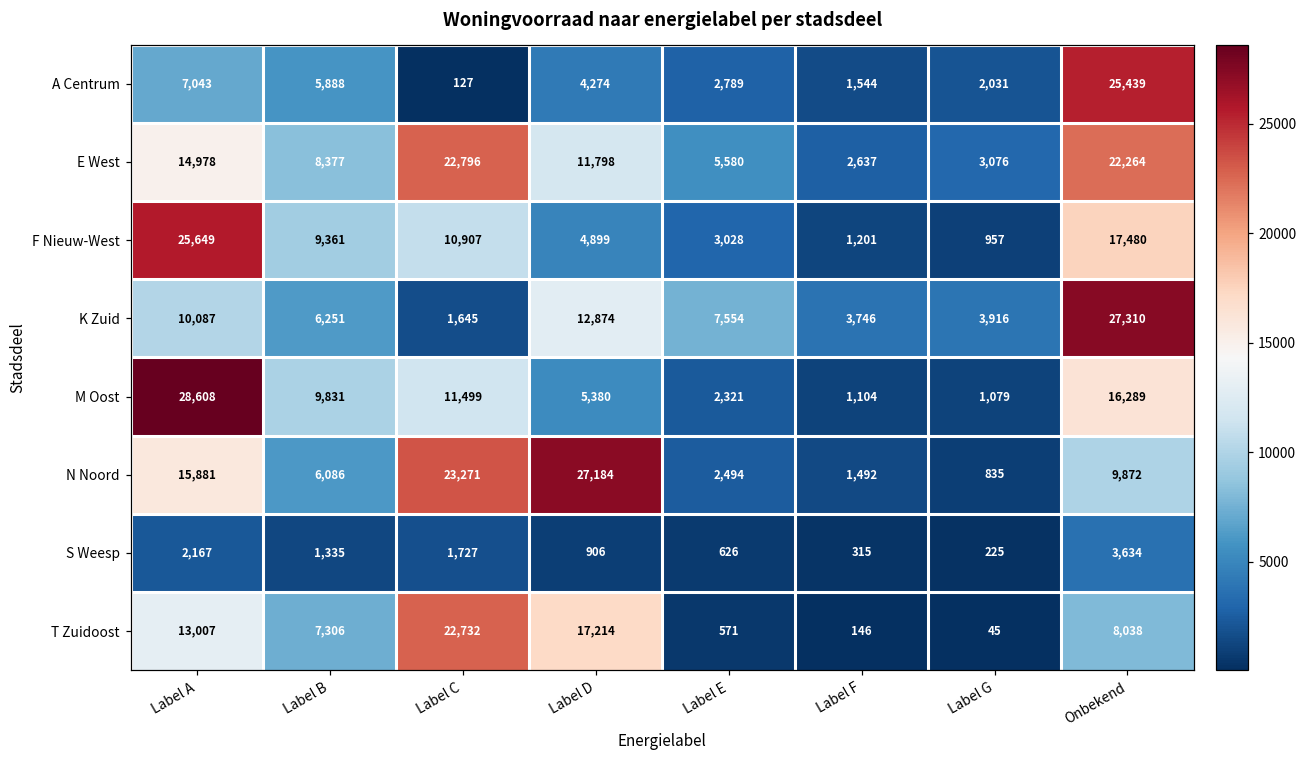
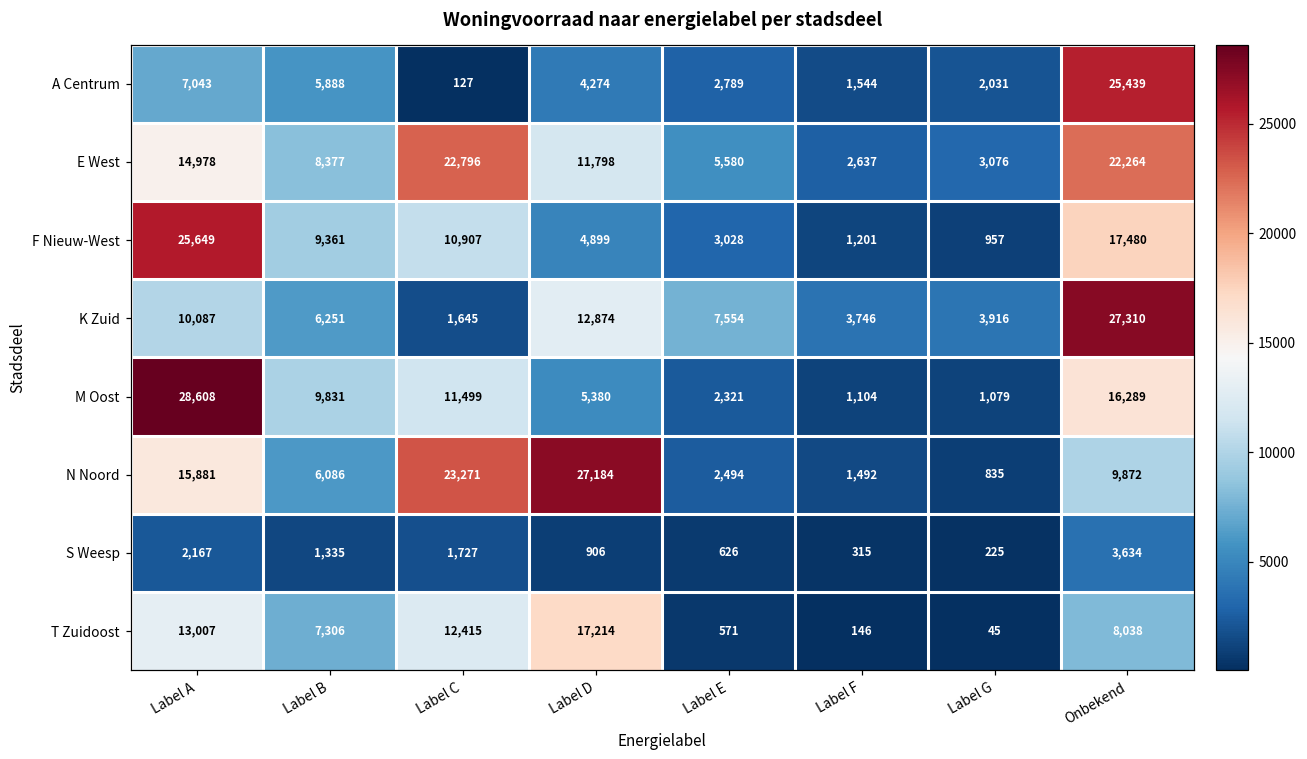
T Zuidoost, Label C: 22,732 -> 12,415
